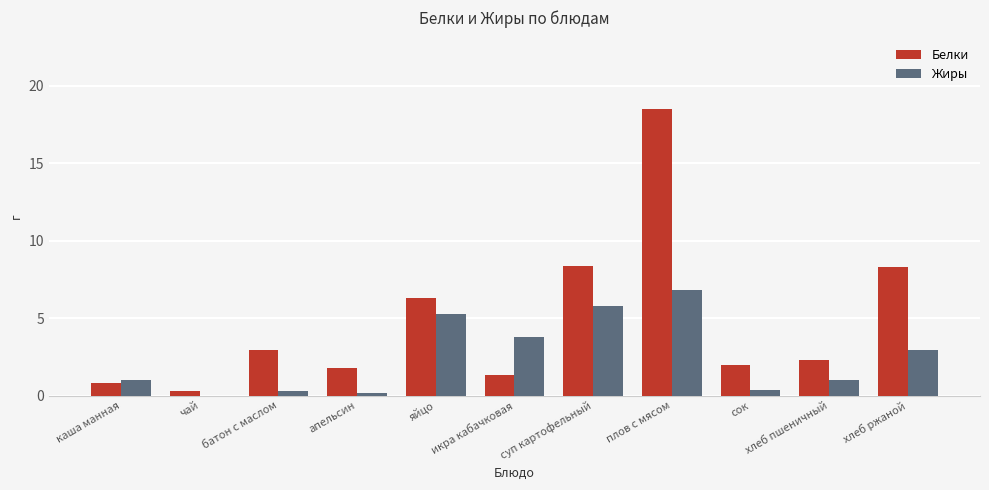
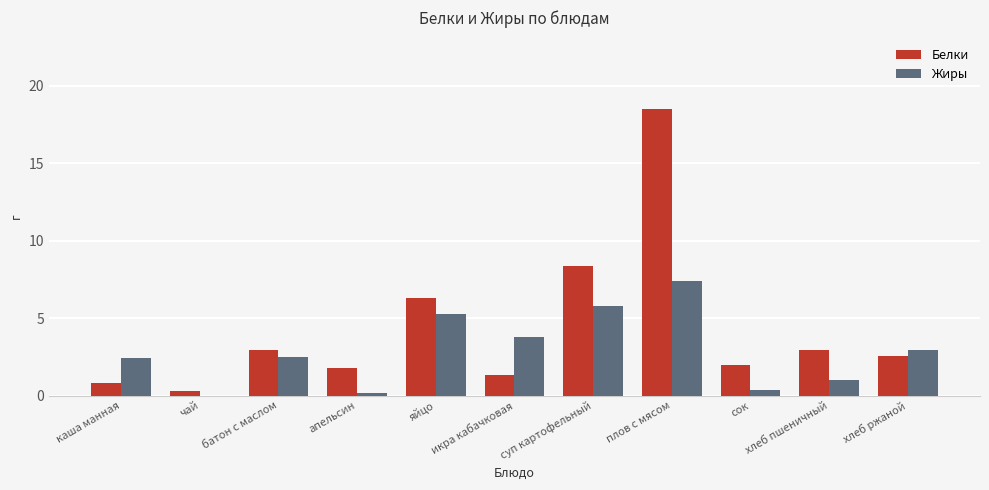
Жиры, каша манная: 1.0 -> 2.4
Жиры, батон с маслом: 0.3 -> 2.5
Жиры, плов с мясом: 6.8 -> 7.4
Белки, хлеб пшеничный: 2.3 -> 2.9
Белки, хлеб ржаной: 8.3 -> 2.6
